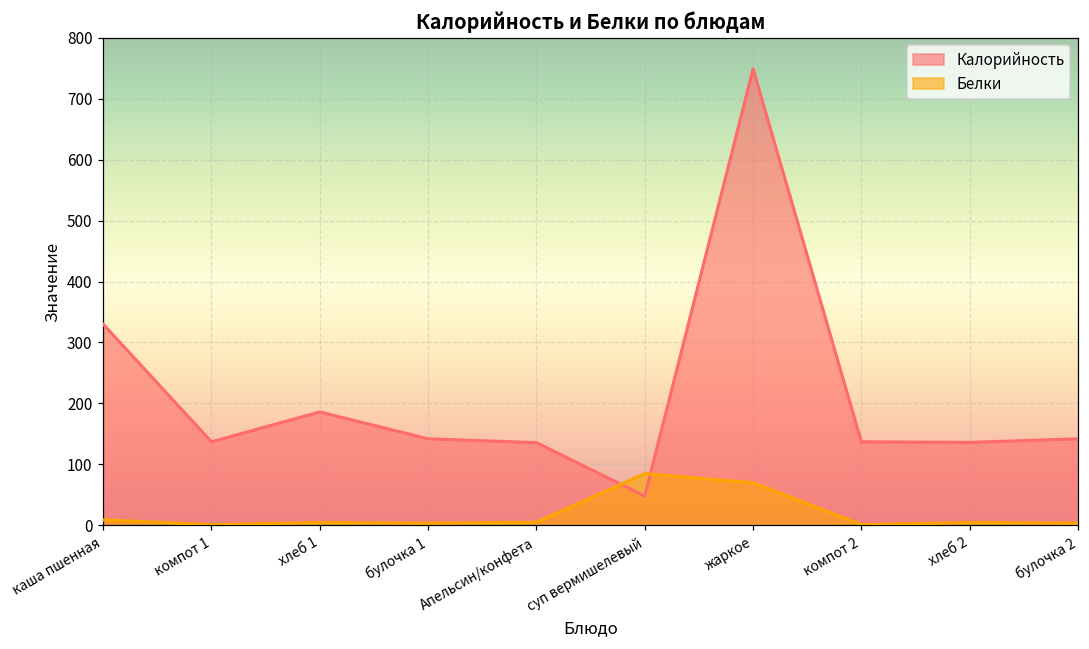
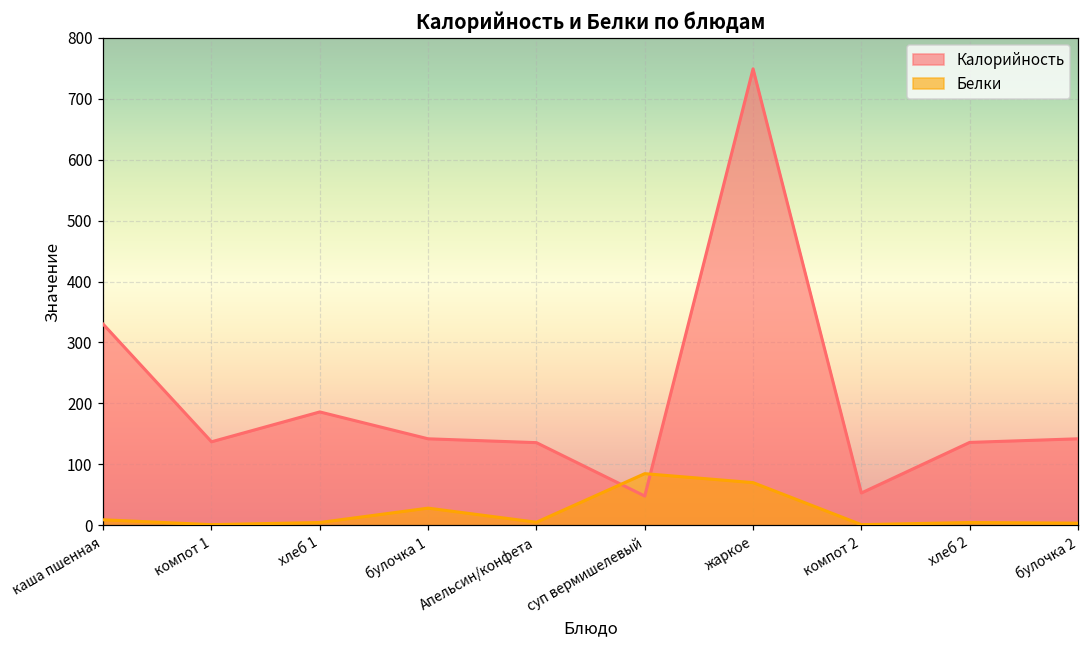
Белки, булочка 1: 0 -> 30
Калорийность, компот 2: 140 -> 50
